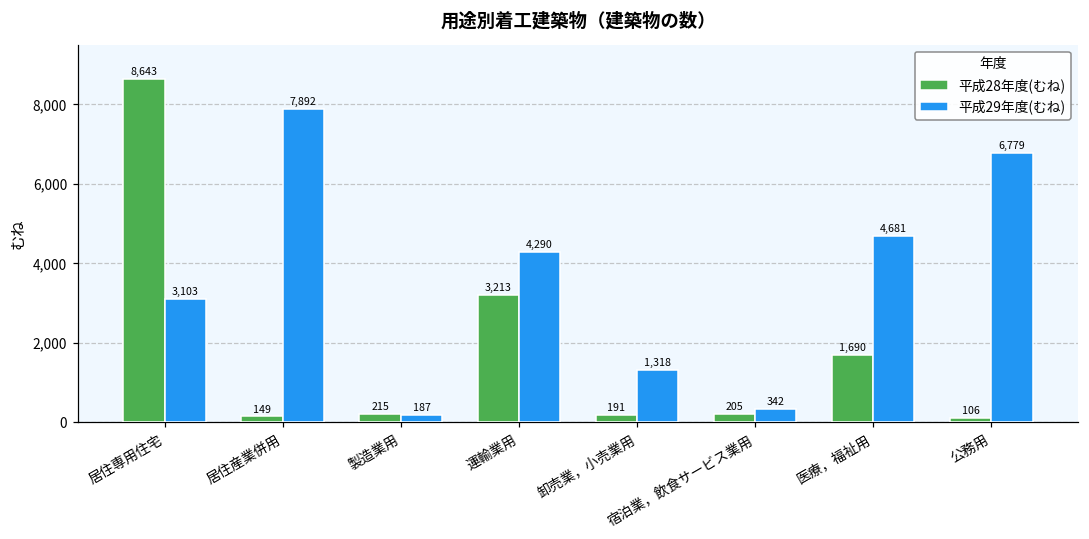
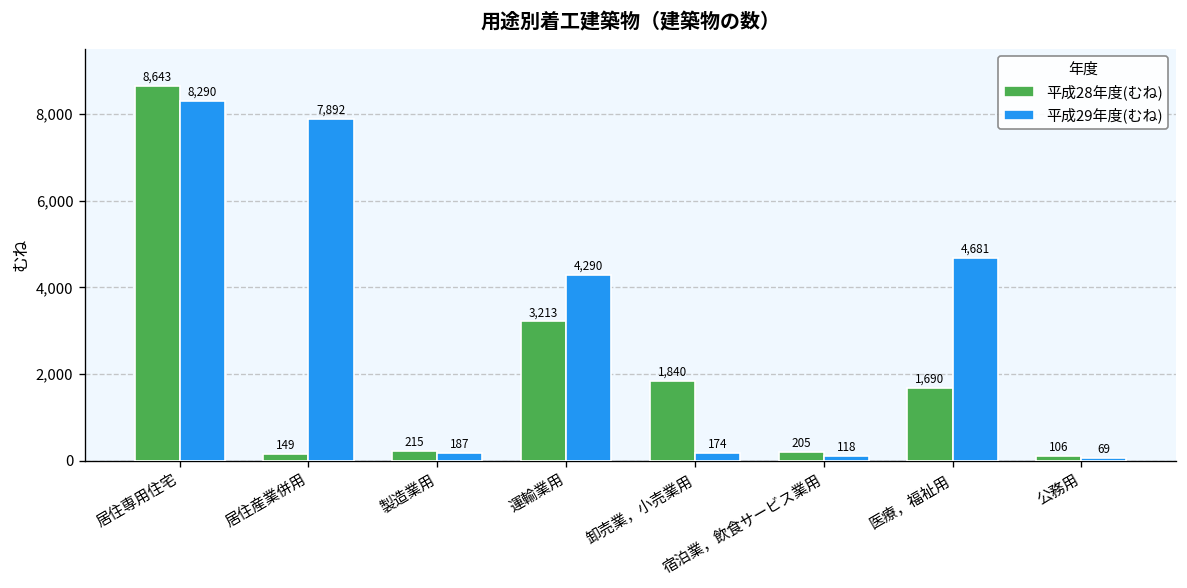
平成29年度(むね), 居住専用住宅: 3,103 -> 8,290
平成28年度(むね), 卸売業，小売業用: 191 -> 1,840
平成29年度(むね), 卸売業，小売業用: 1,318 -> 174
平成29年度(むね), 宿泊業，飲食サービス業用: 342 -> 118
平成29年度(むね), 公務用: 6,779 -> 69
